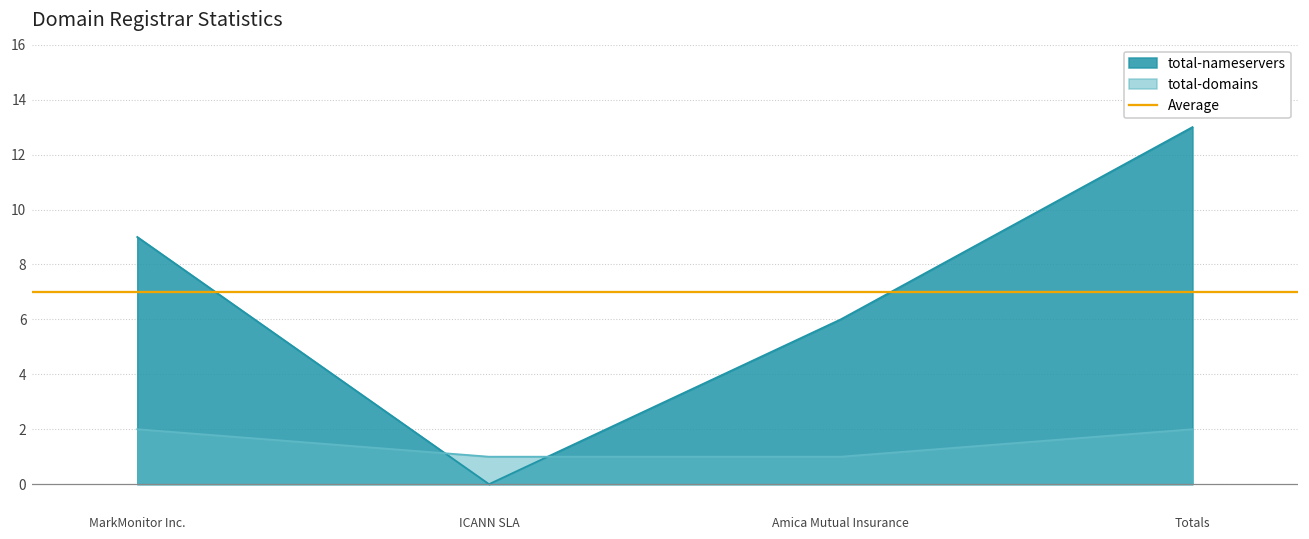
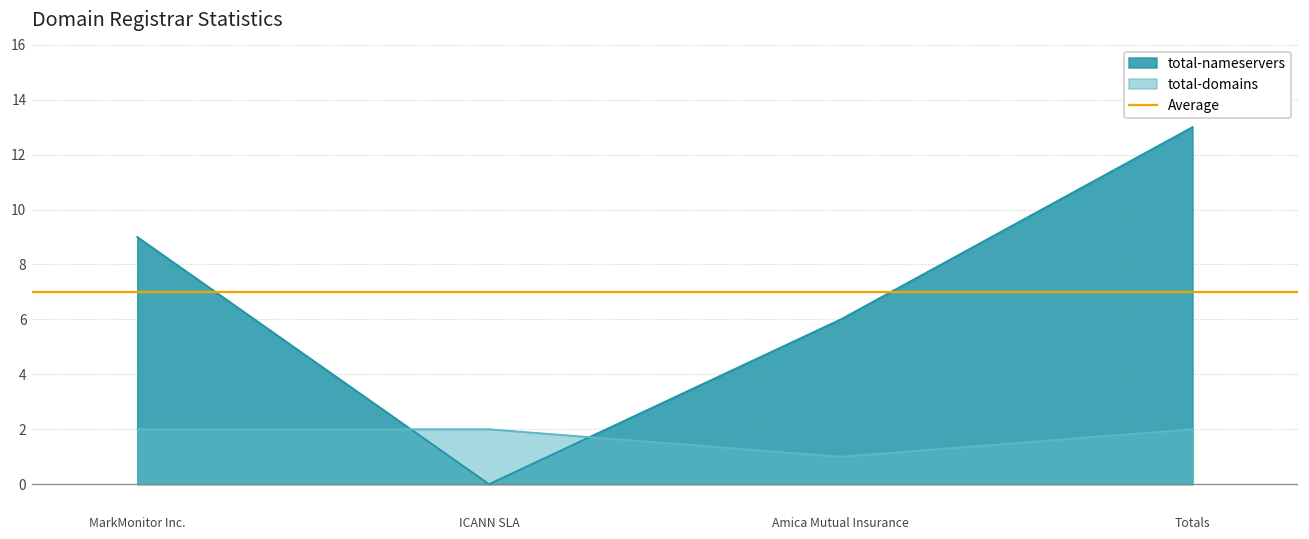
total-domains, ICANN SLA: 1 -> 2
